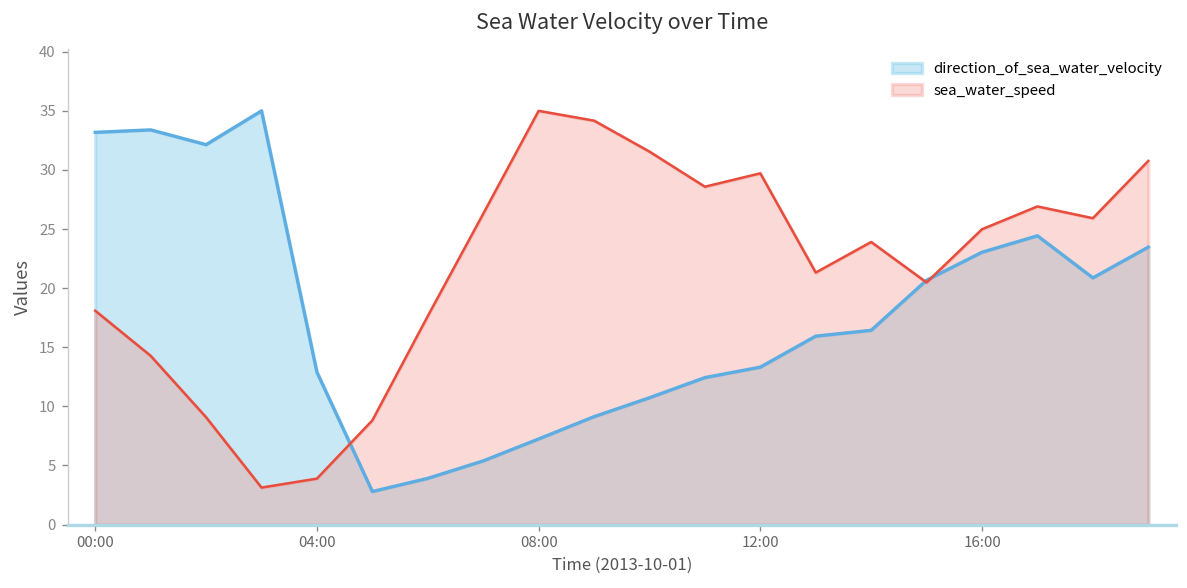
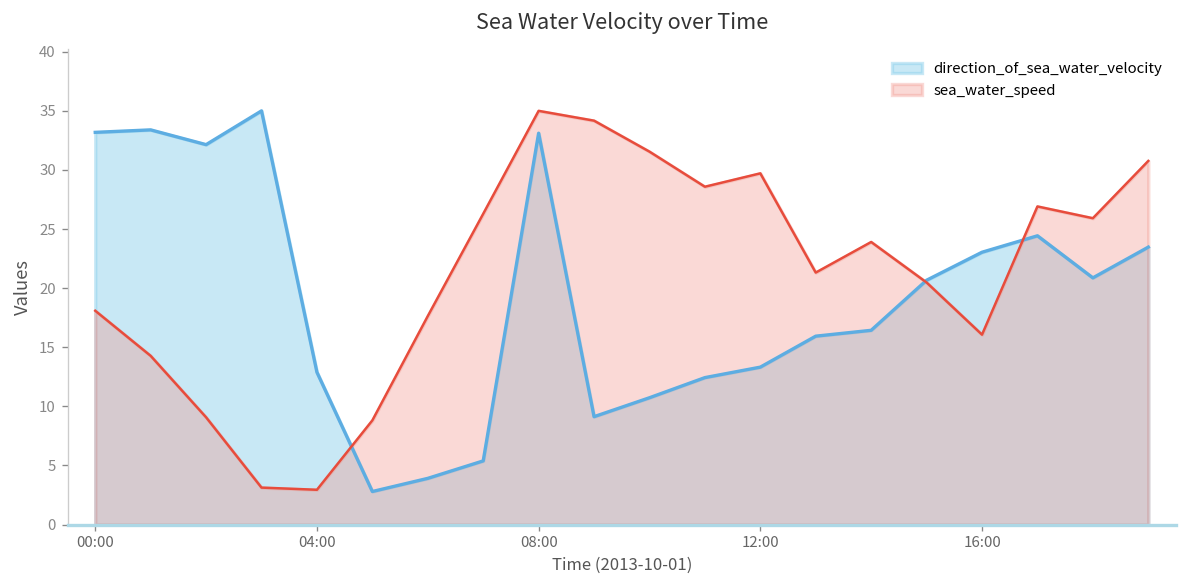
sea_water_speed, 04:00: 4 -> 3
direction_of_sea_water_velocity, 08:00: 7 -> 33
sea_water_speed, 16:00: 25 -> 16
